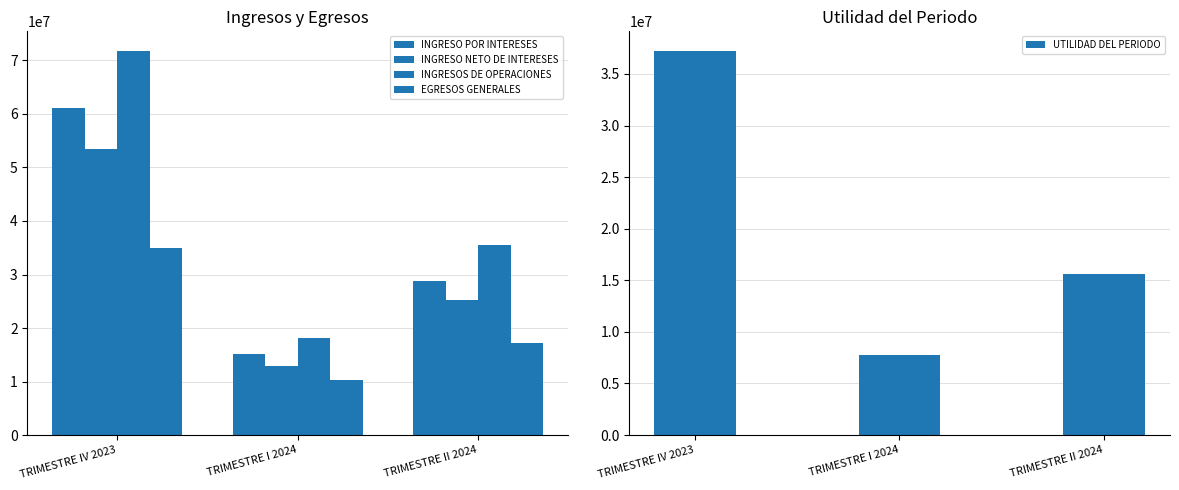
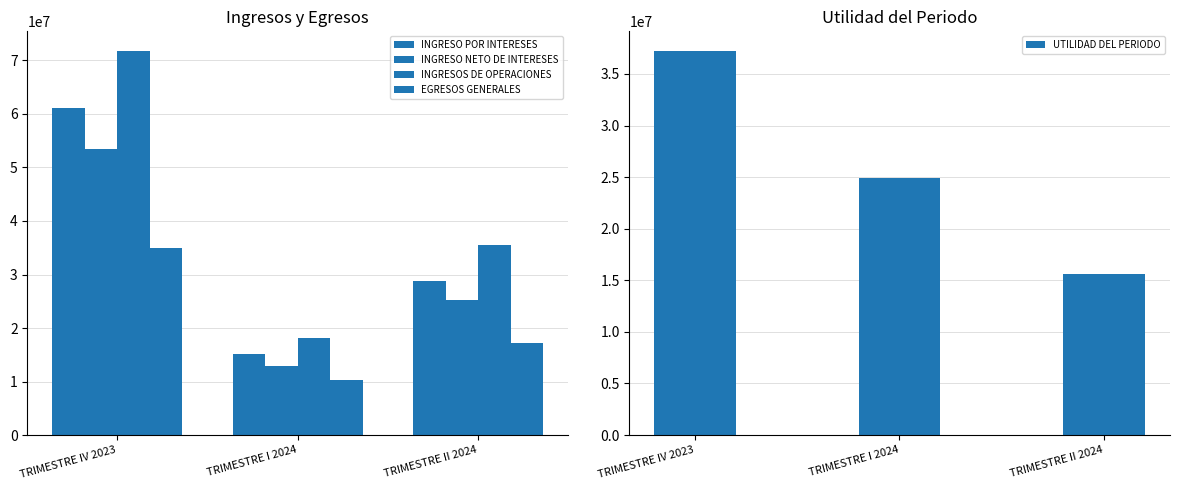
Utilidad del Periodo, TRIMESTRE I 2024: 7800000 -> 24900000
